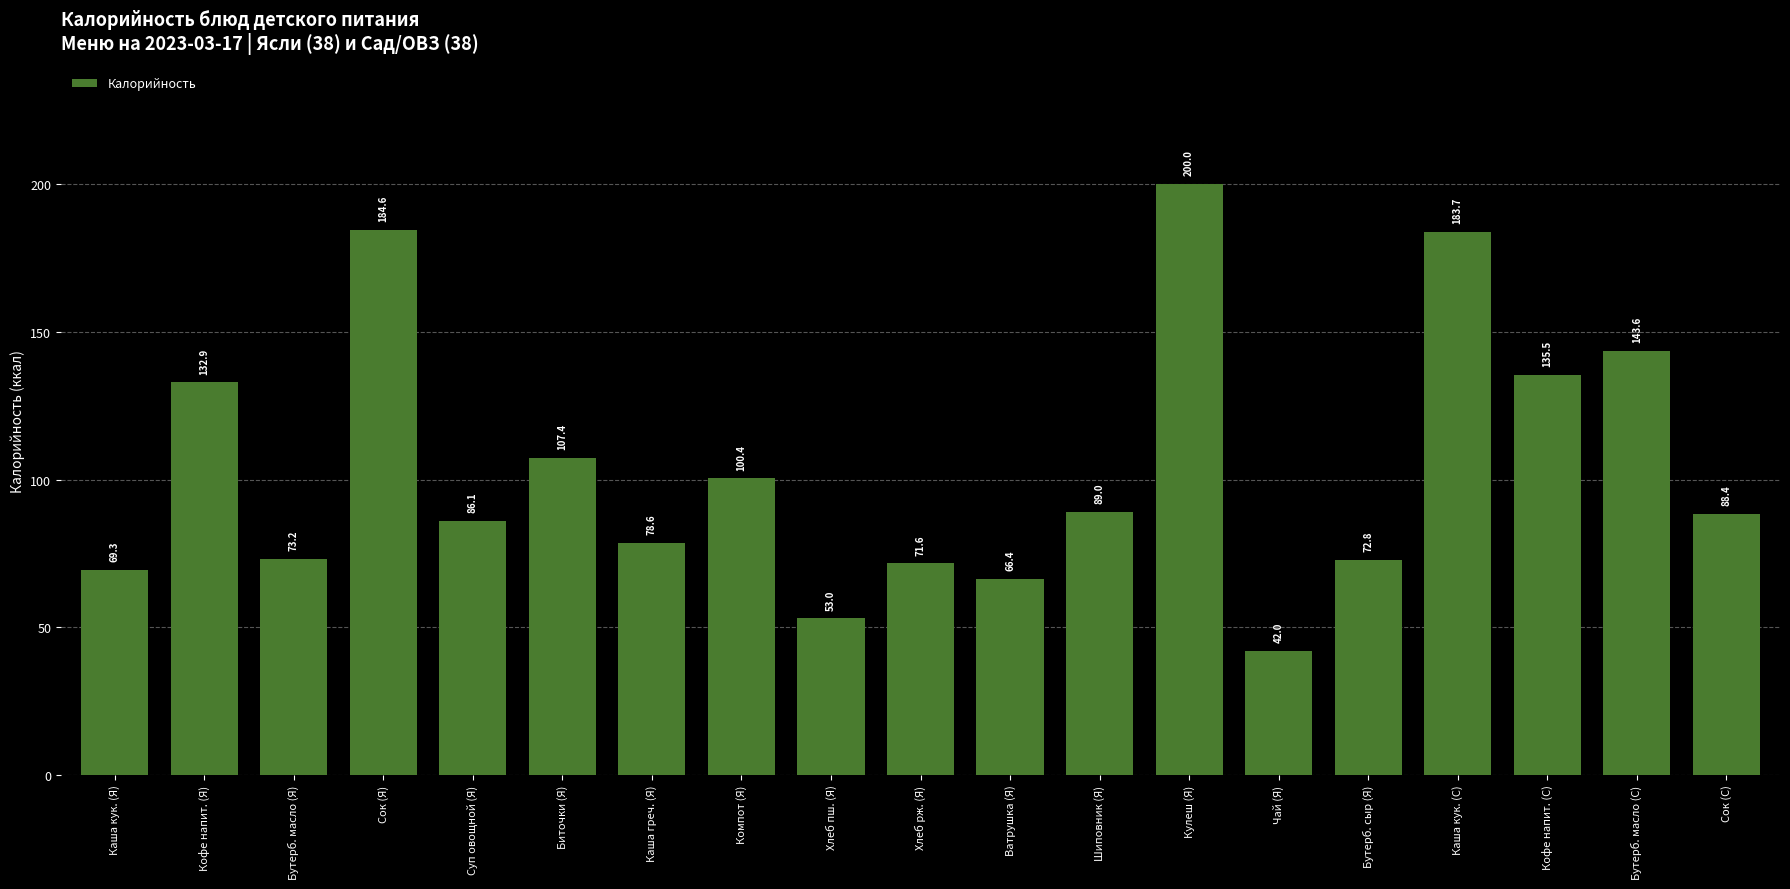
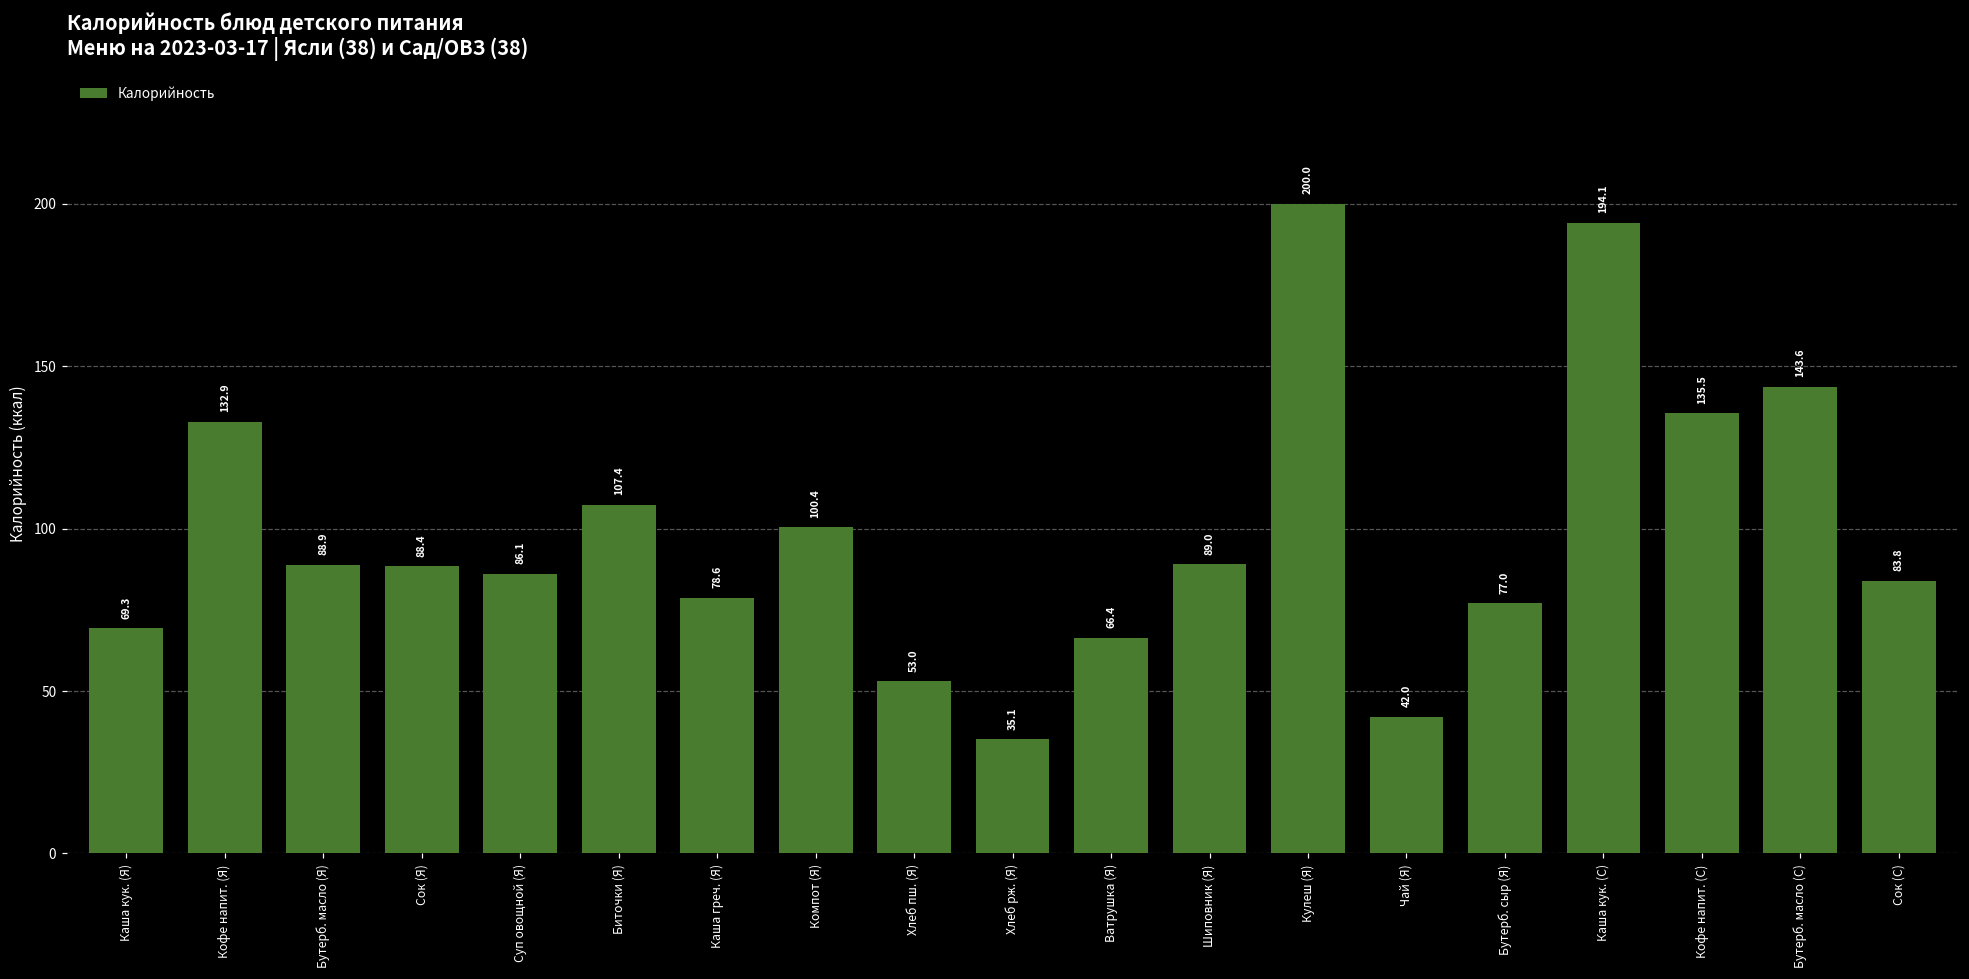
Бутерб. масло (Я): 73.2 -> 88.9
Сок (Я): 184.6 -> 88.4
Хлеб рж. (Я): 71.6 -> 35.1
Бутерб. сыр (Я): 72.8 -> 77.0
Каша кук. (С): 183.7 -> 194.1
Сок (С): 88.4 -> 83.8
